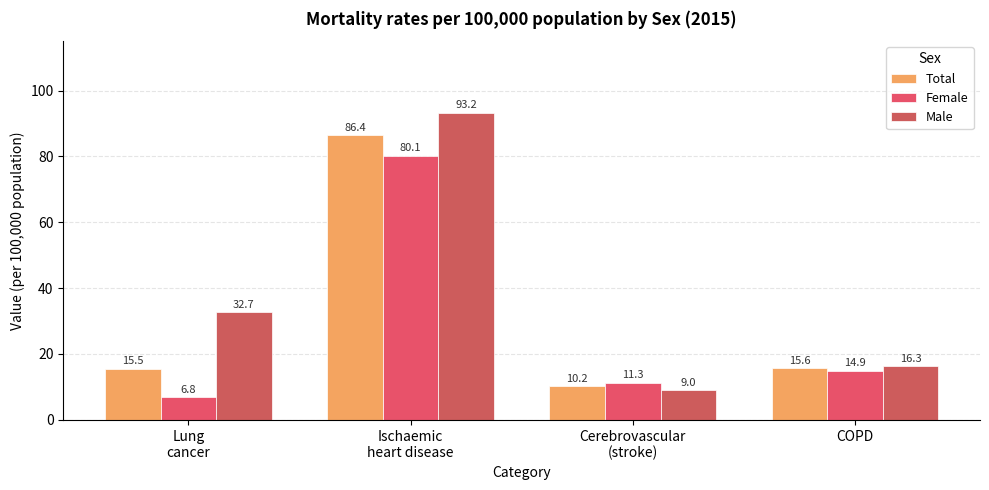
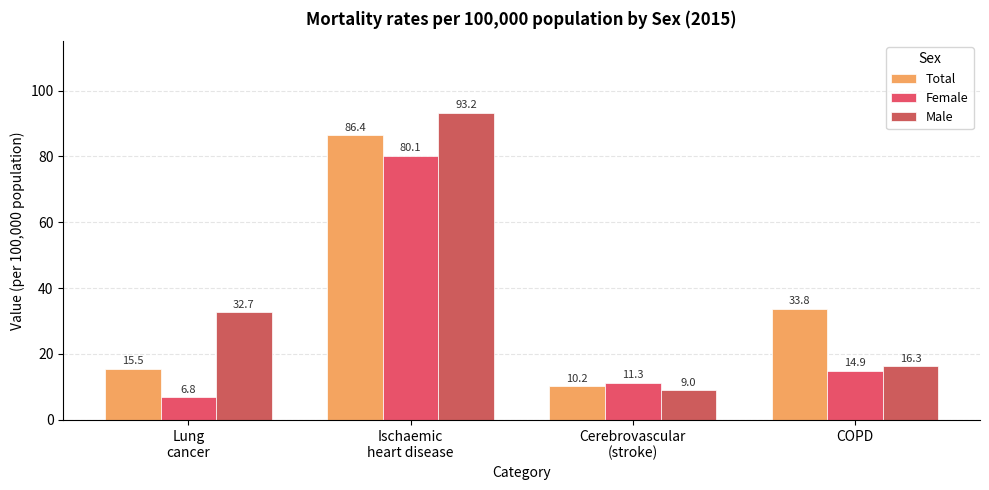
Total, COPD: 15.6 -> 33.8
